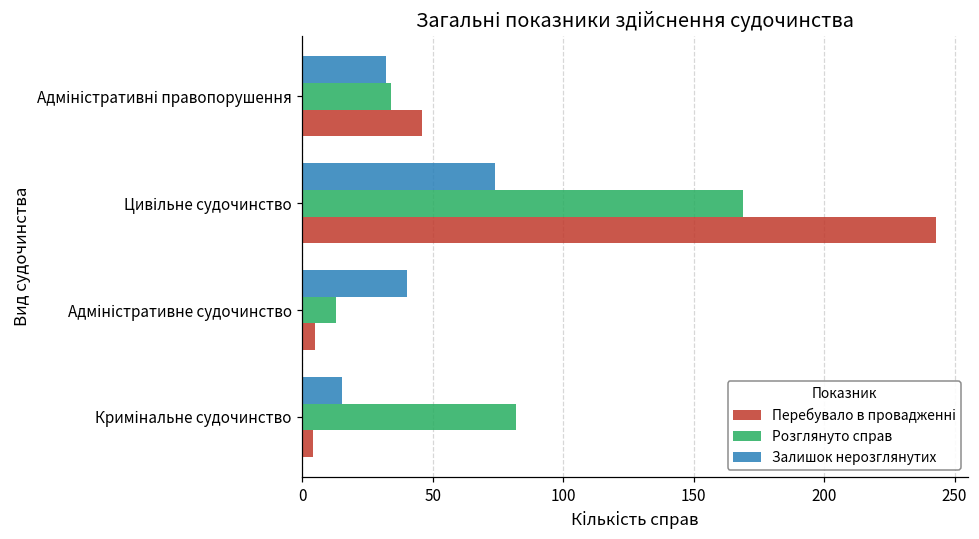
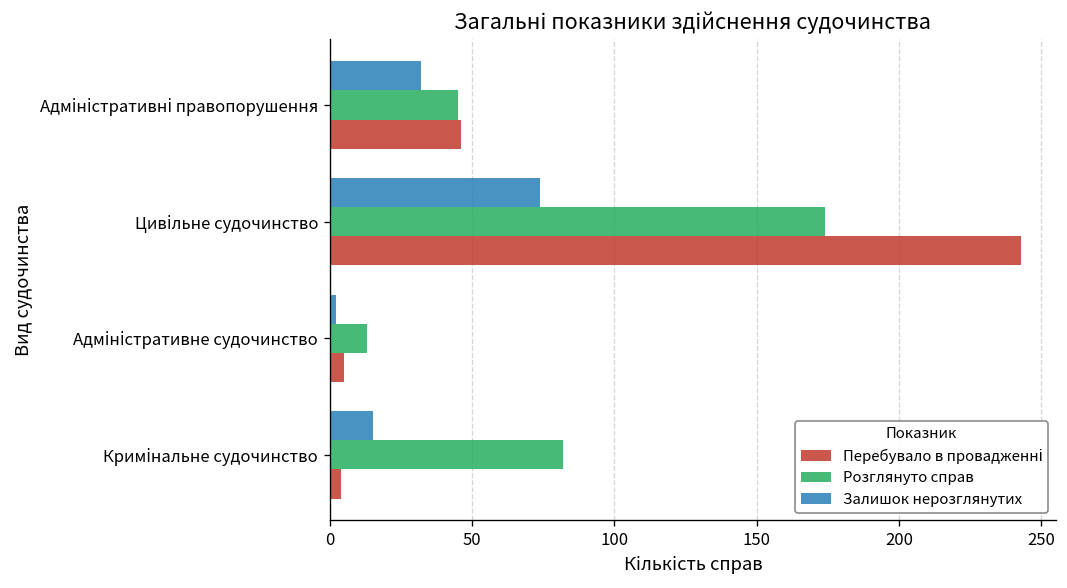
Розглянуто справ, Адміністративні правопорушення: 34 -> 45
Розглянуто справ, Цивільне судочинство: 169 -> 174
Залишок нерозглянутих, Адміністративне судочинство: 40 -> 2
